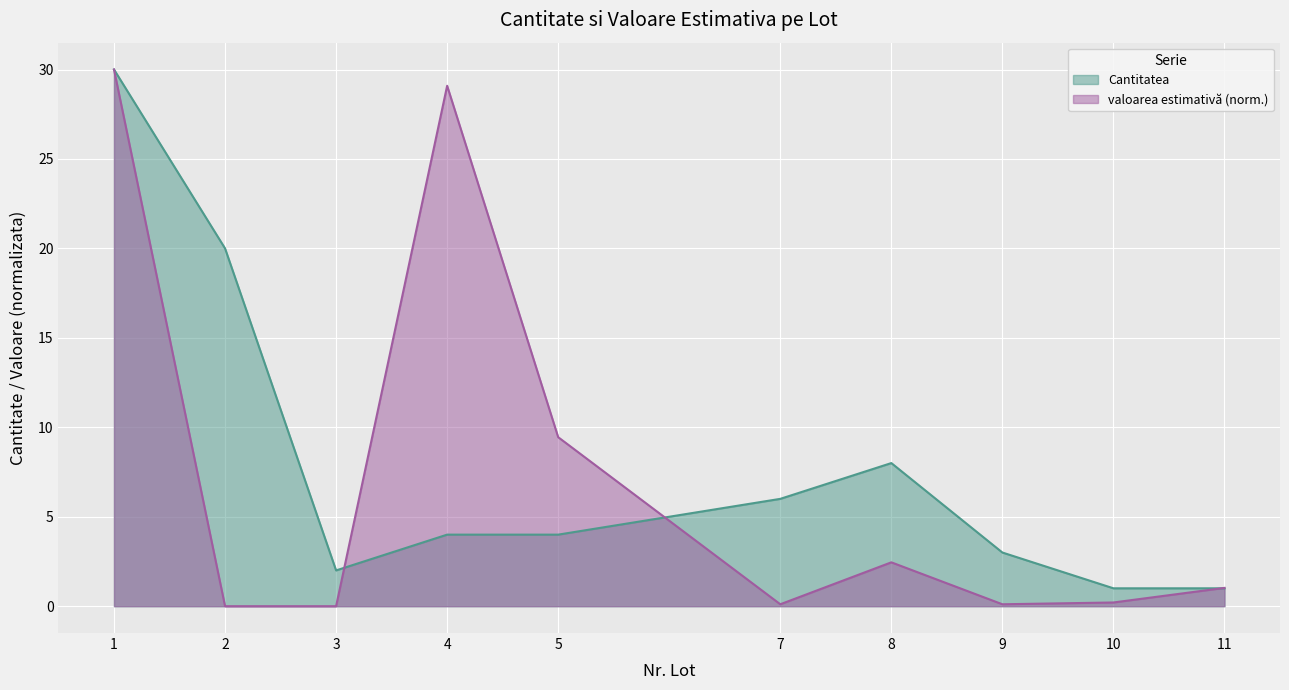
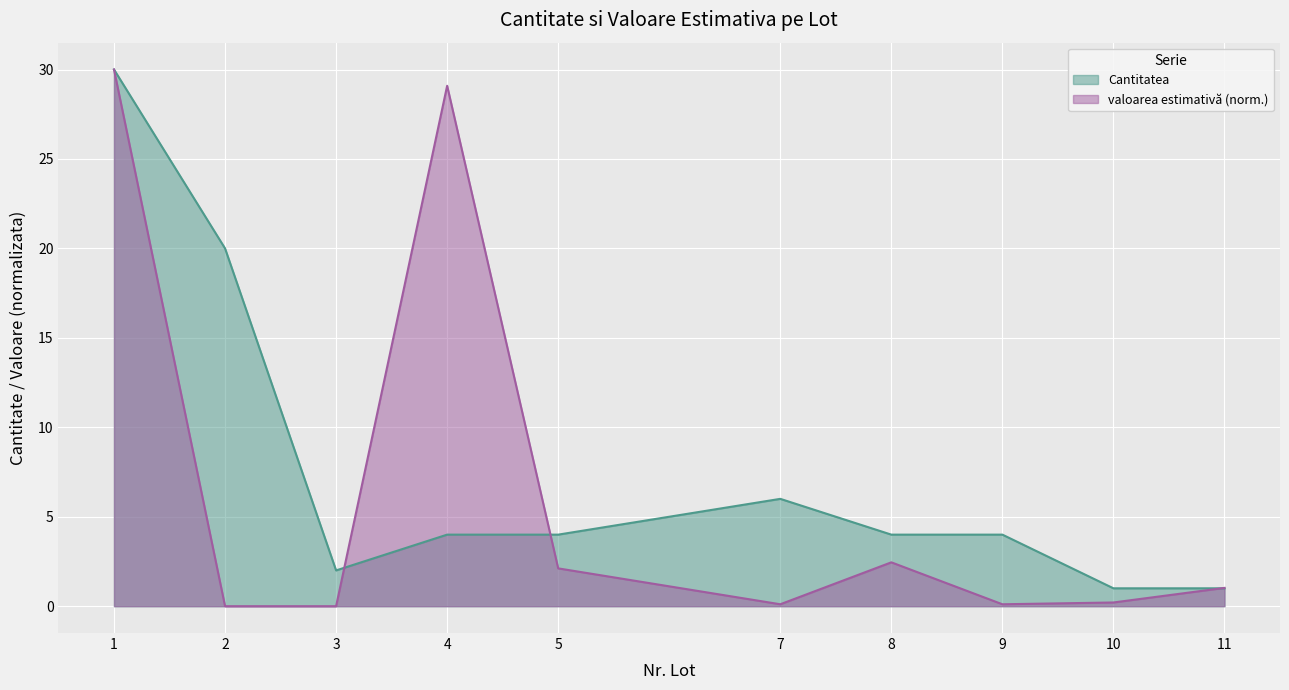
valoarea estimativă (norm.), 5: 9.4 -> 2.1
Cantitatea, 8: 8 -> 4
Cantitatea, 9: 3 -> 4
